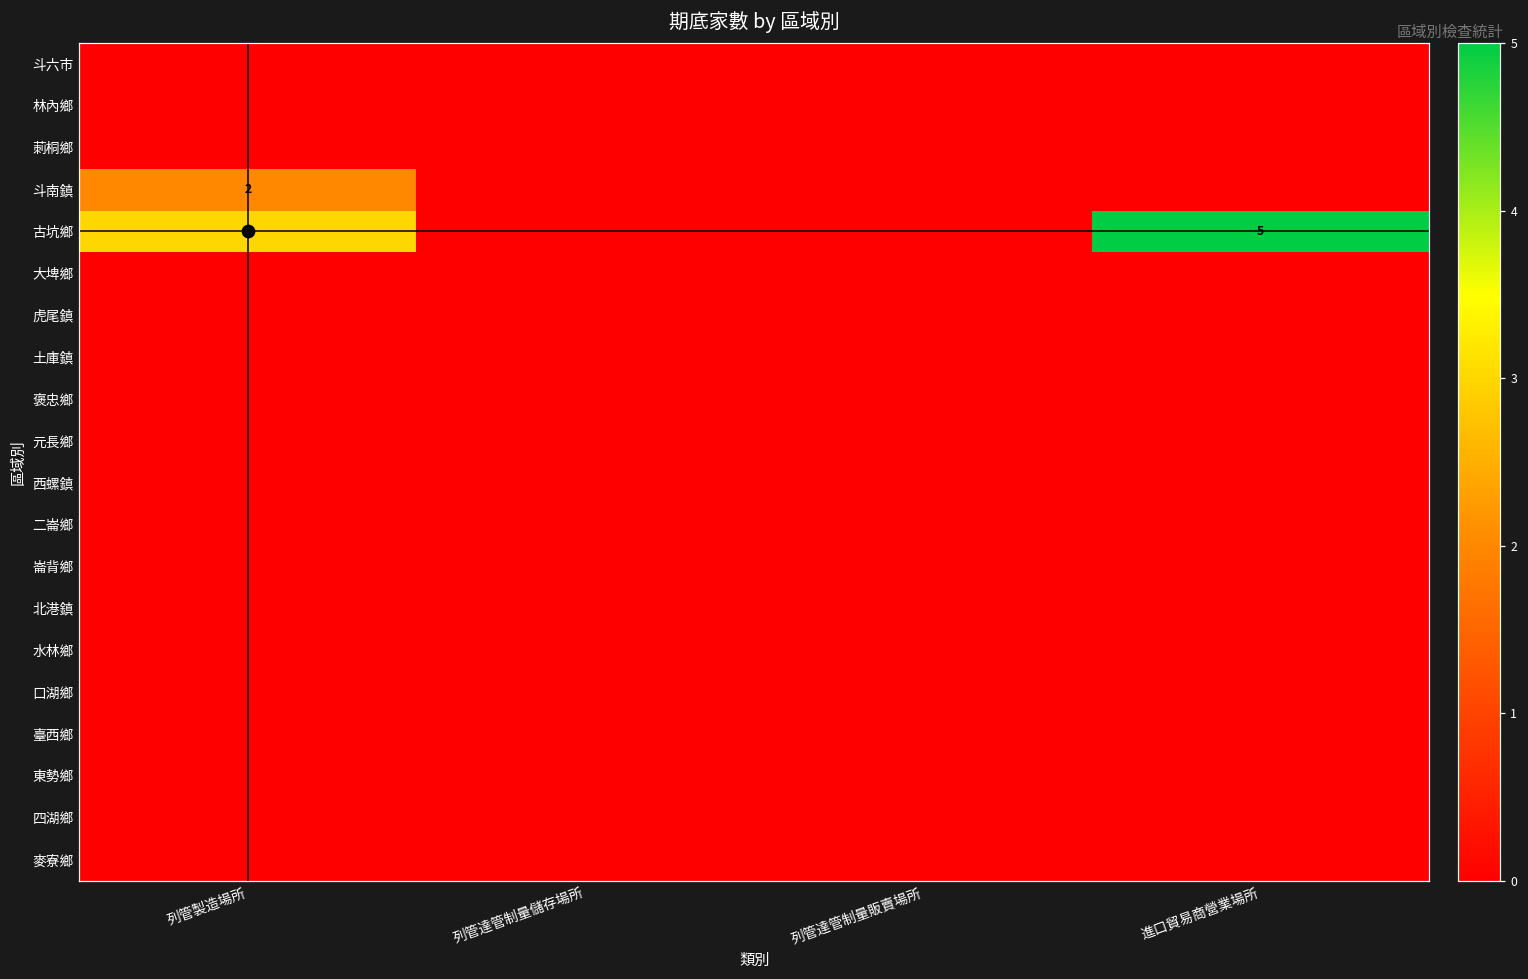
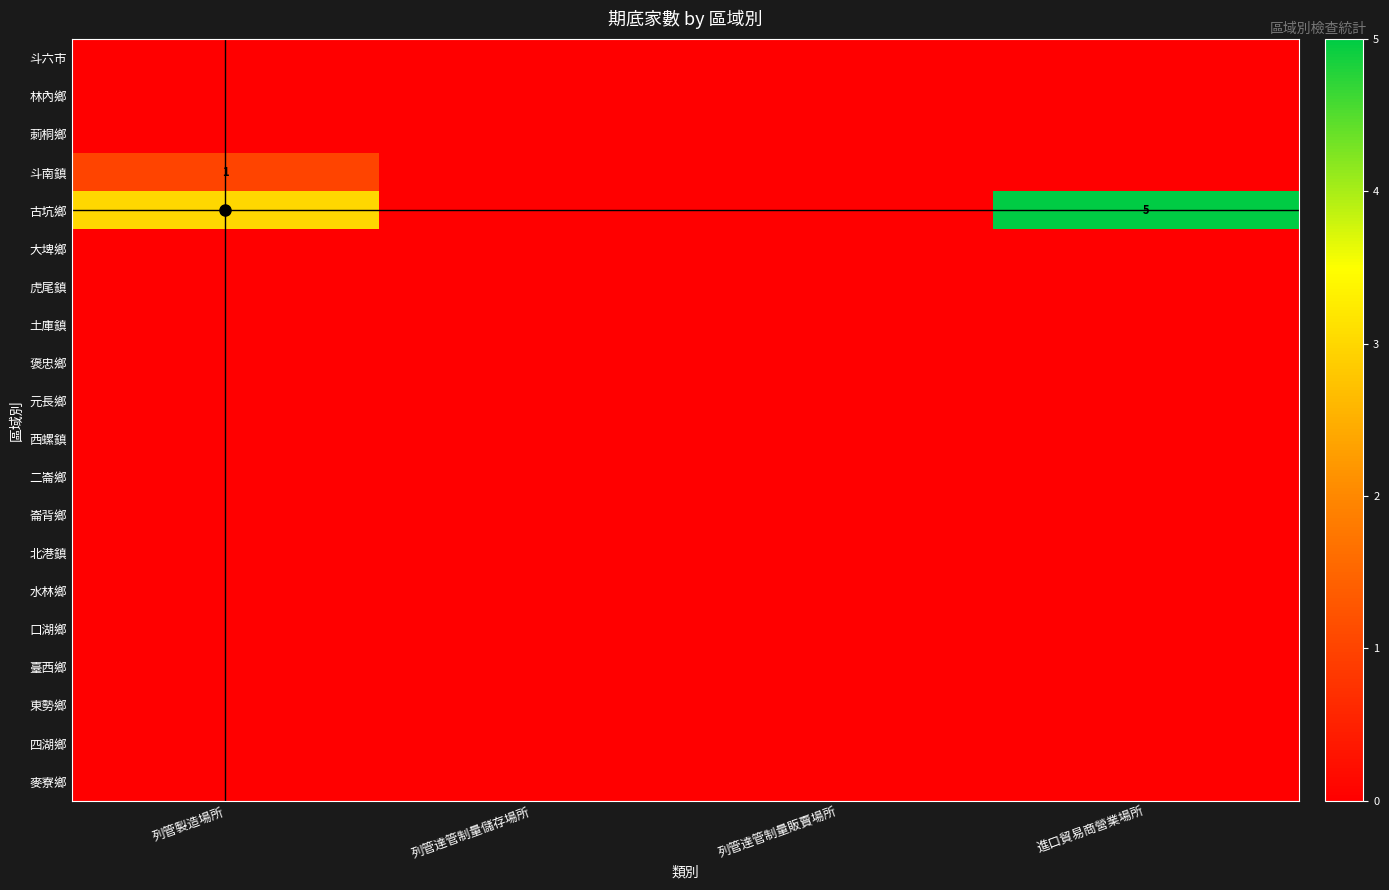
斗南鎮, 列管製造場所: 2 -> 1
